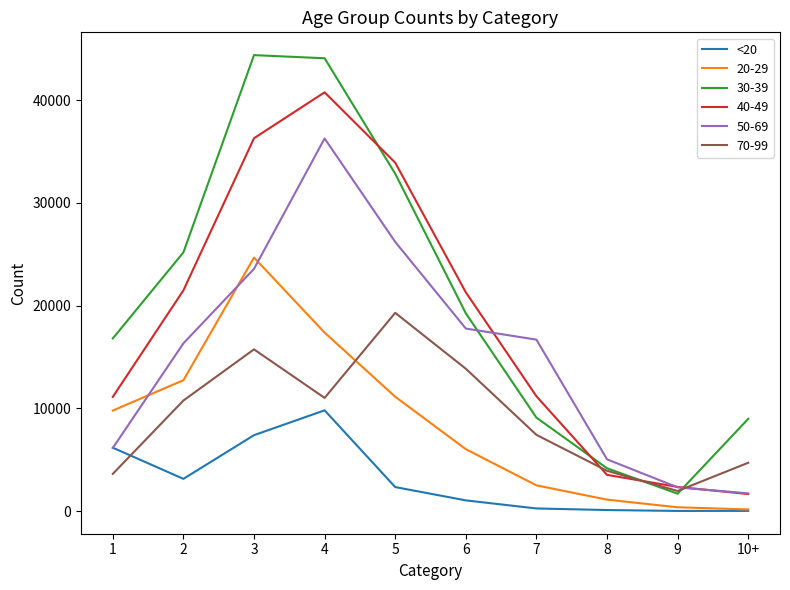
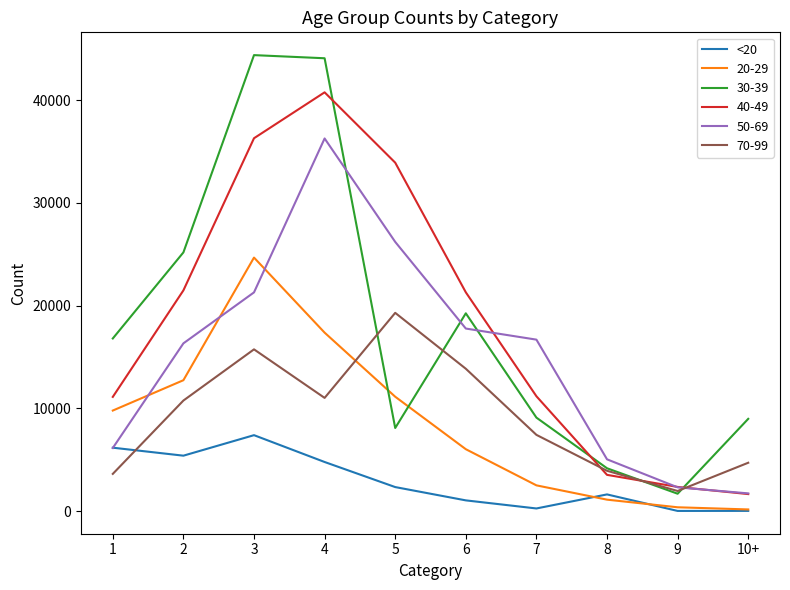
<20, 2: 3200 -> 5400
50-69, 3: 23600 -> 21300
<20, 4: 9800 -> 4800
30-39, 5: 32800 -> 8100
<20, 8: 100 -> 1600
